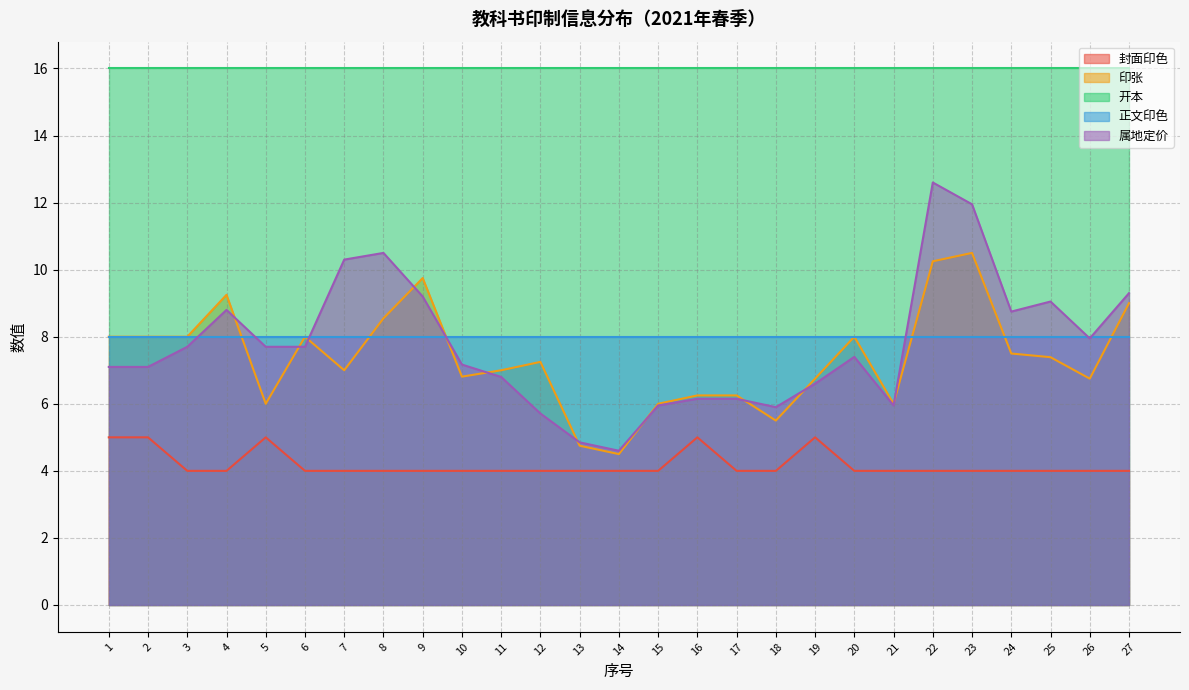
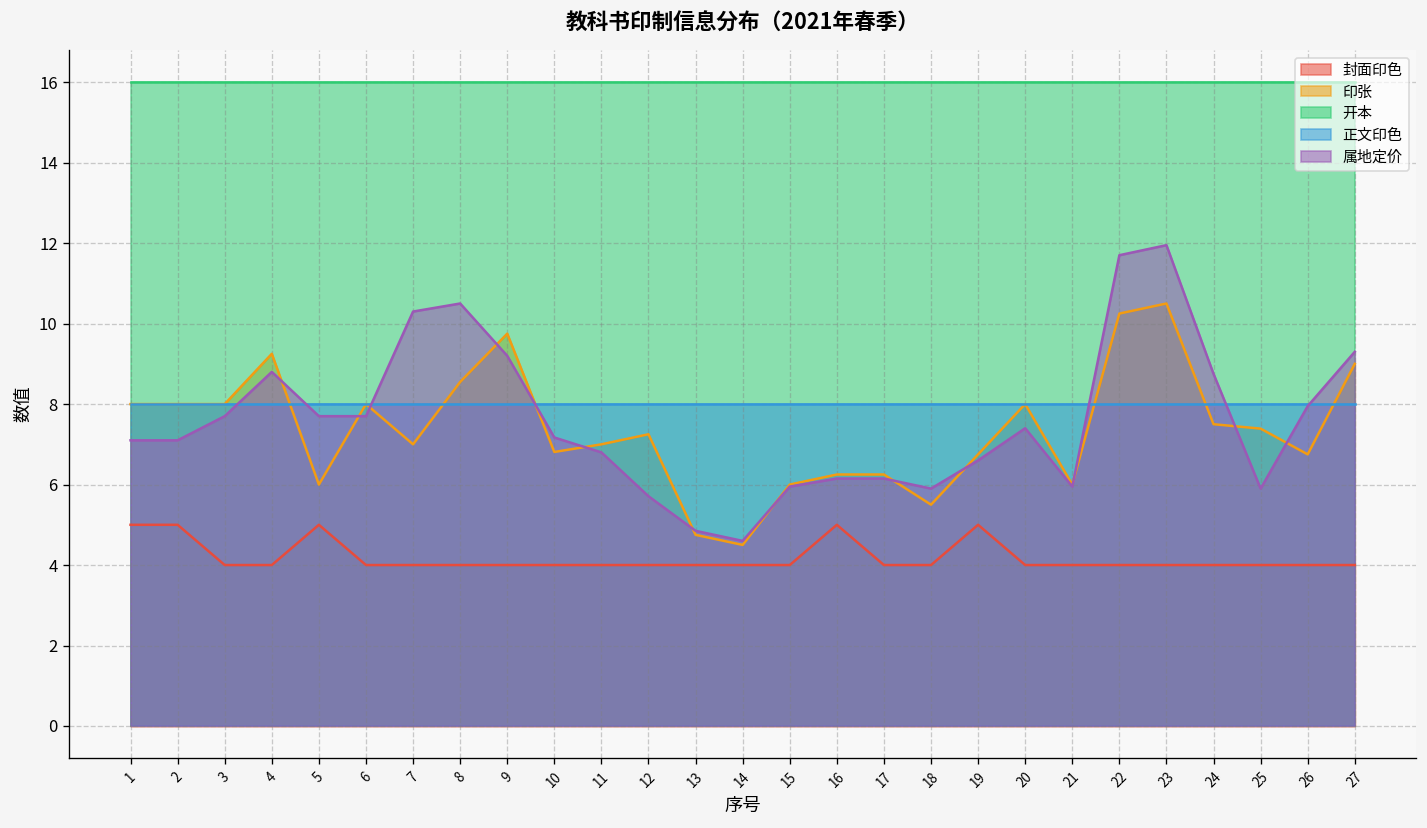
属地定价, 22: 12.6 -> 11.7
属地定价, 25: 9.1 -> 5.9
